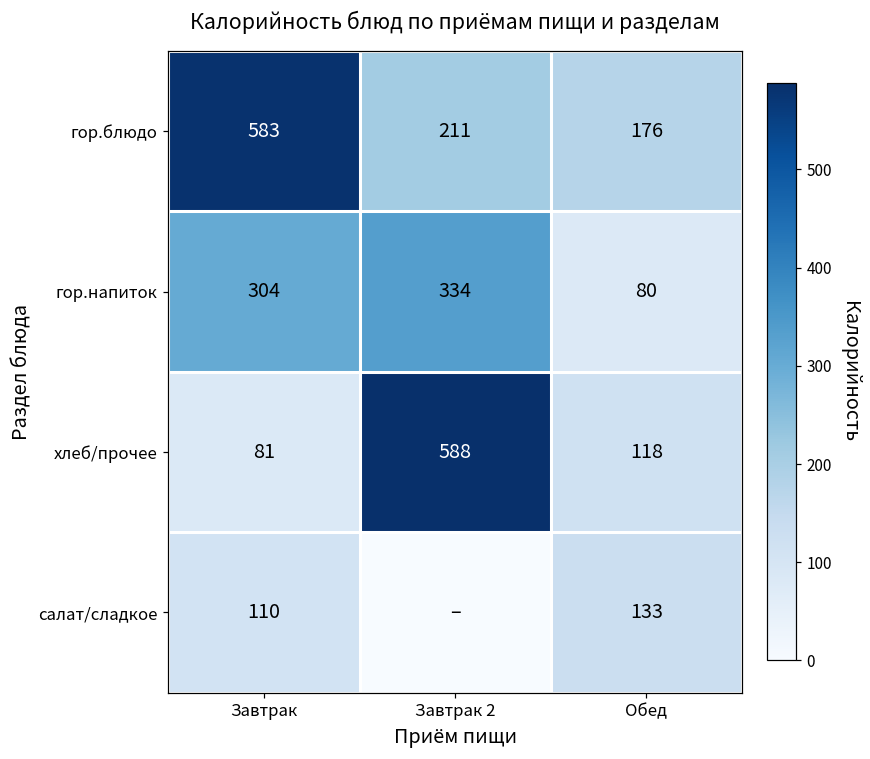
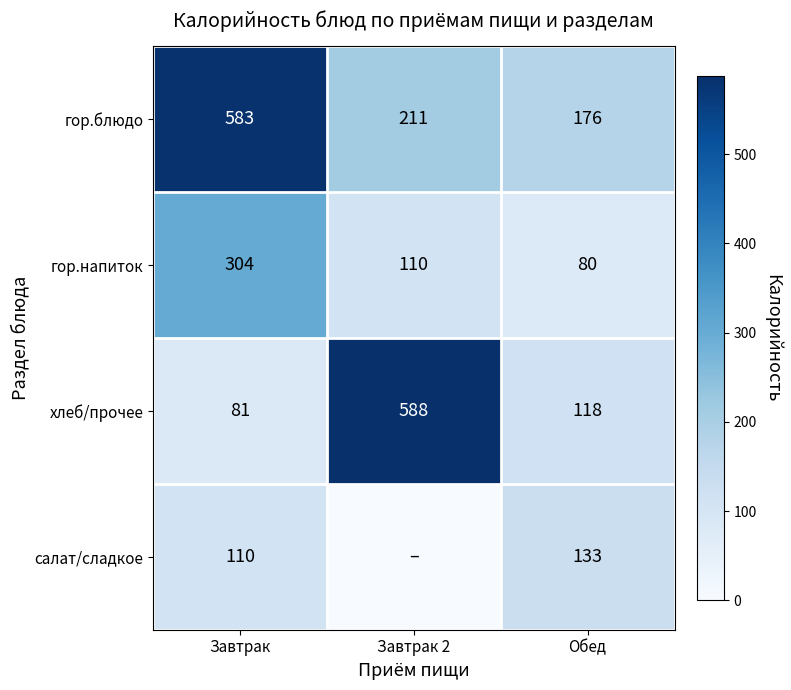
гор.напиток, Завтрак 2: 334 -> 110
